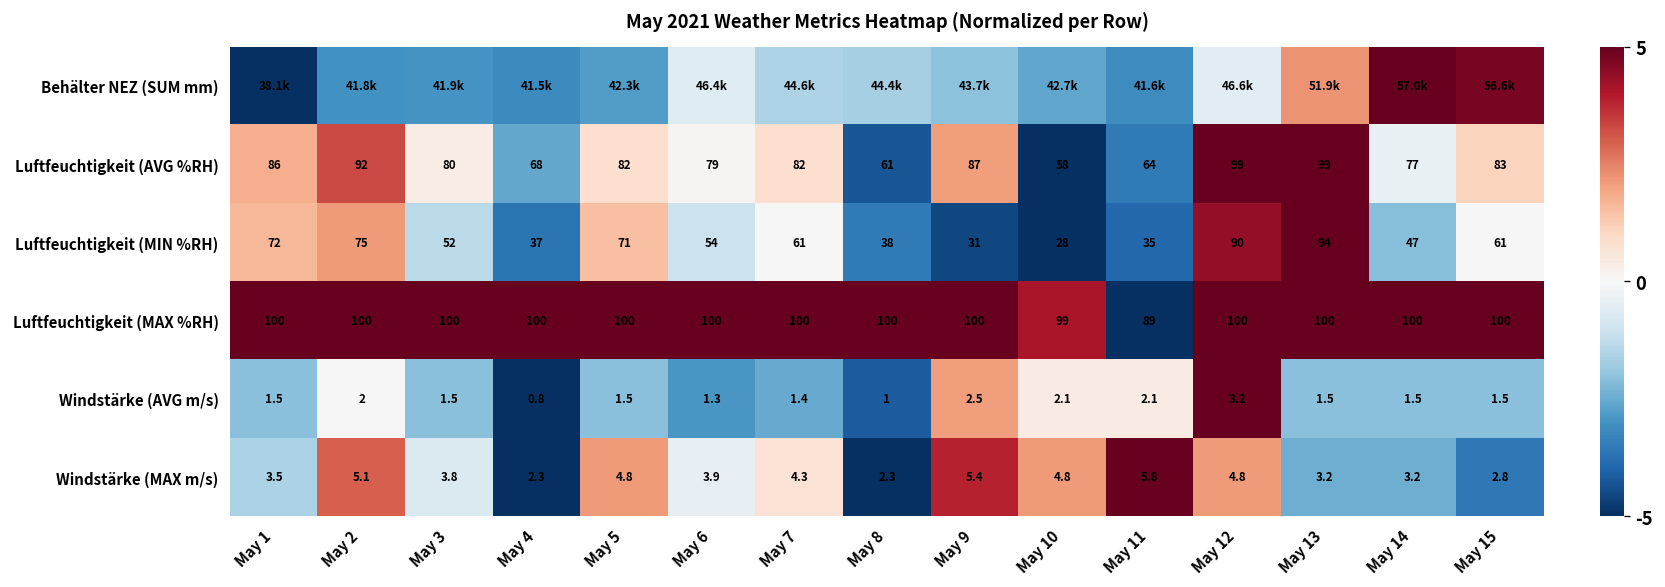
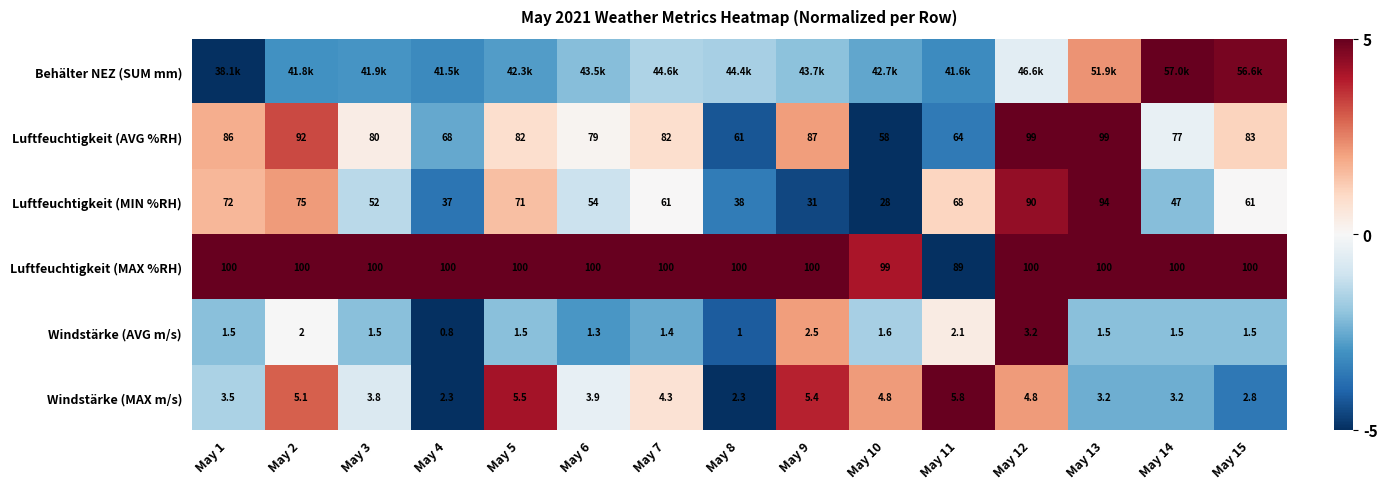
Behälter NEZ (SUM mm), May 6: 46.4k -> 43.5k
Luftfeuchtigkeit (MIN %RH), May 11: 35 -> 68
Windstärke (AVG m/s), May 10: 2.1 -> 1.6
Windstärke (MAX m/s), May 5: 4.8 -> 5.5
